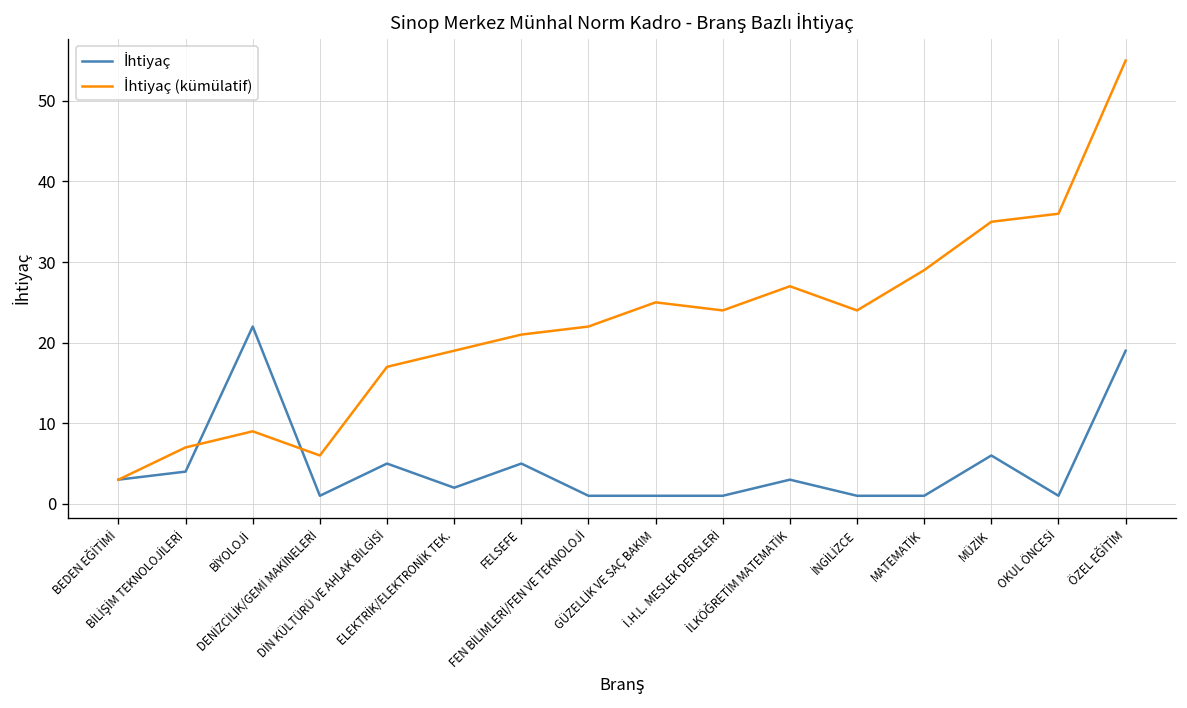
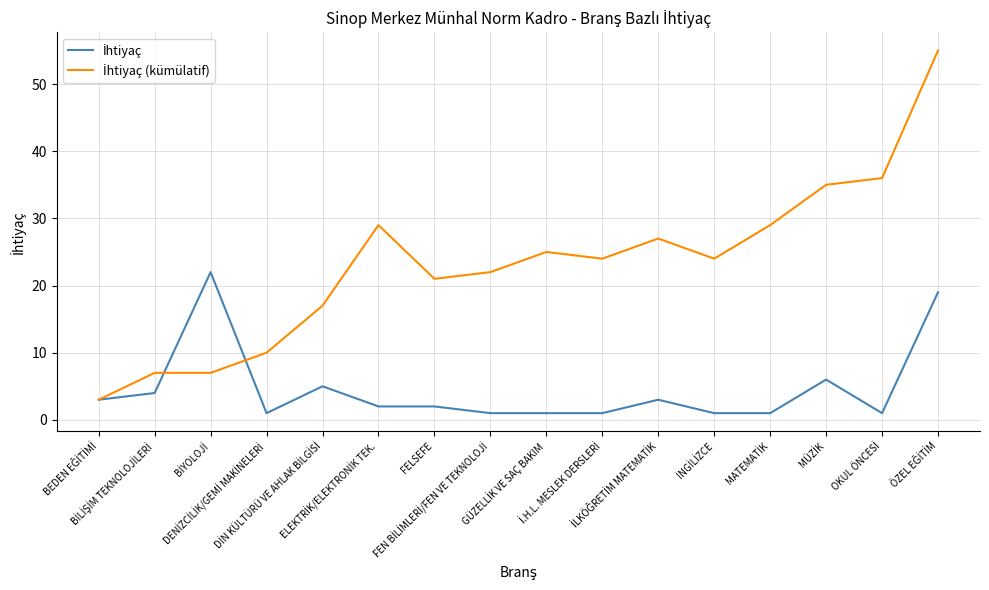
İhtiyaç (kümülatif), BİYOLOJİ: 9 -> 7
İhtiyaç (kümülatif), DENİZCİLİK/GEMİ MAKİNELERİ: 6 -> 10
İhtiyaç (kümülatif), ELEKTRİK/ELEKTRONİK TEK.: 19 -> 29
İhtiyaç, FELSEFE: 5 -> 2
